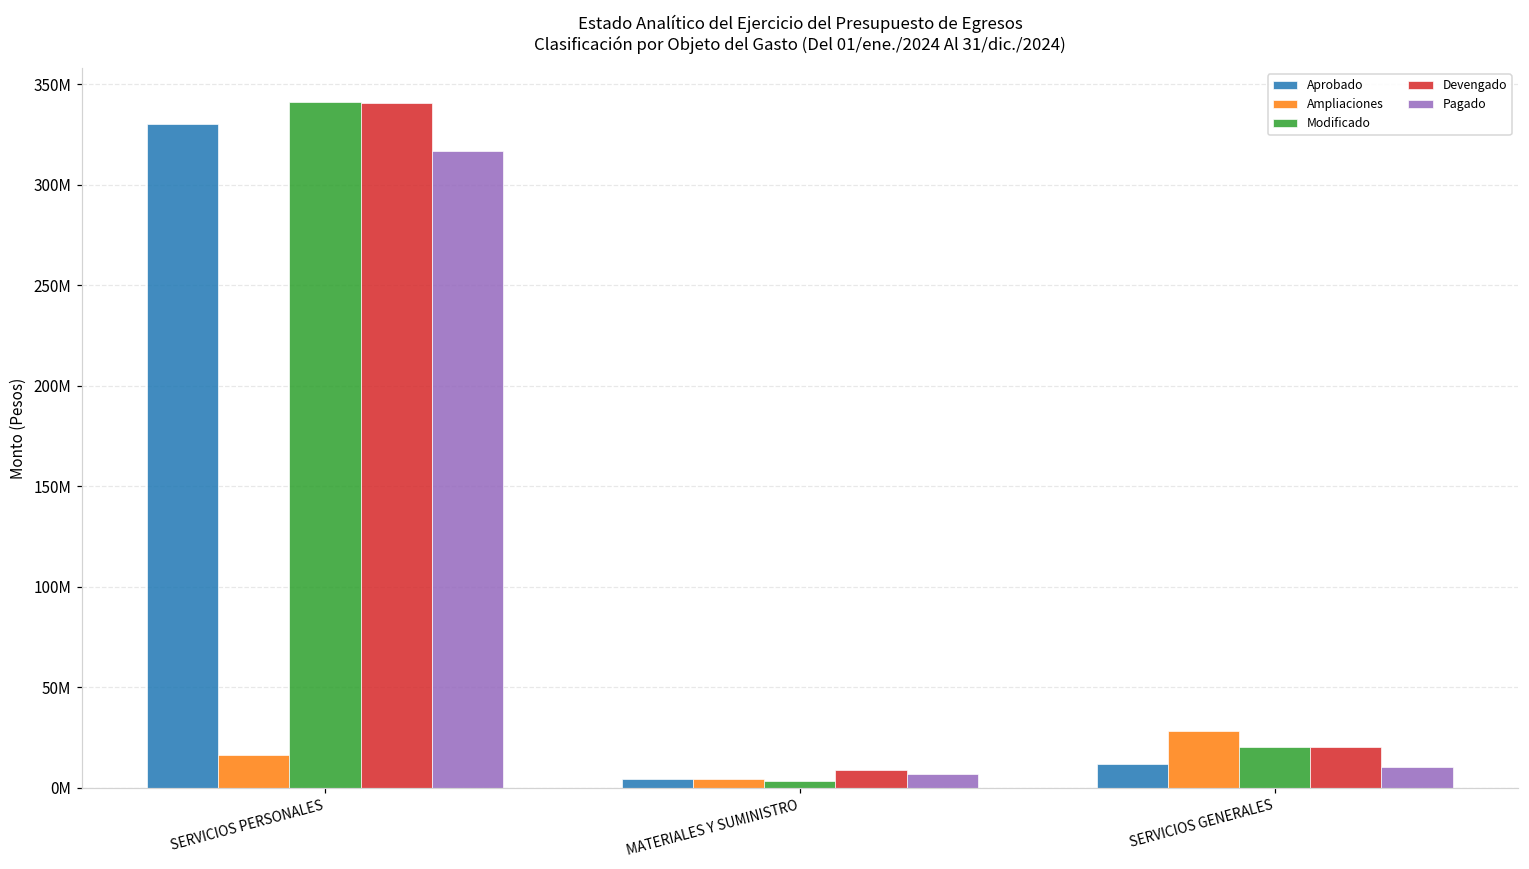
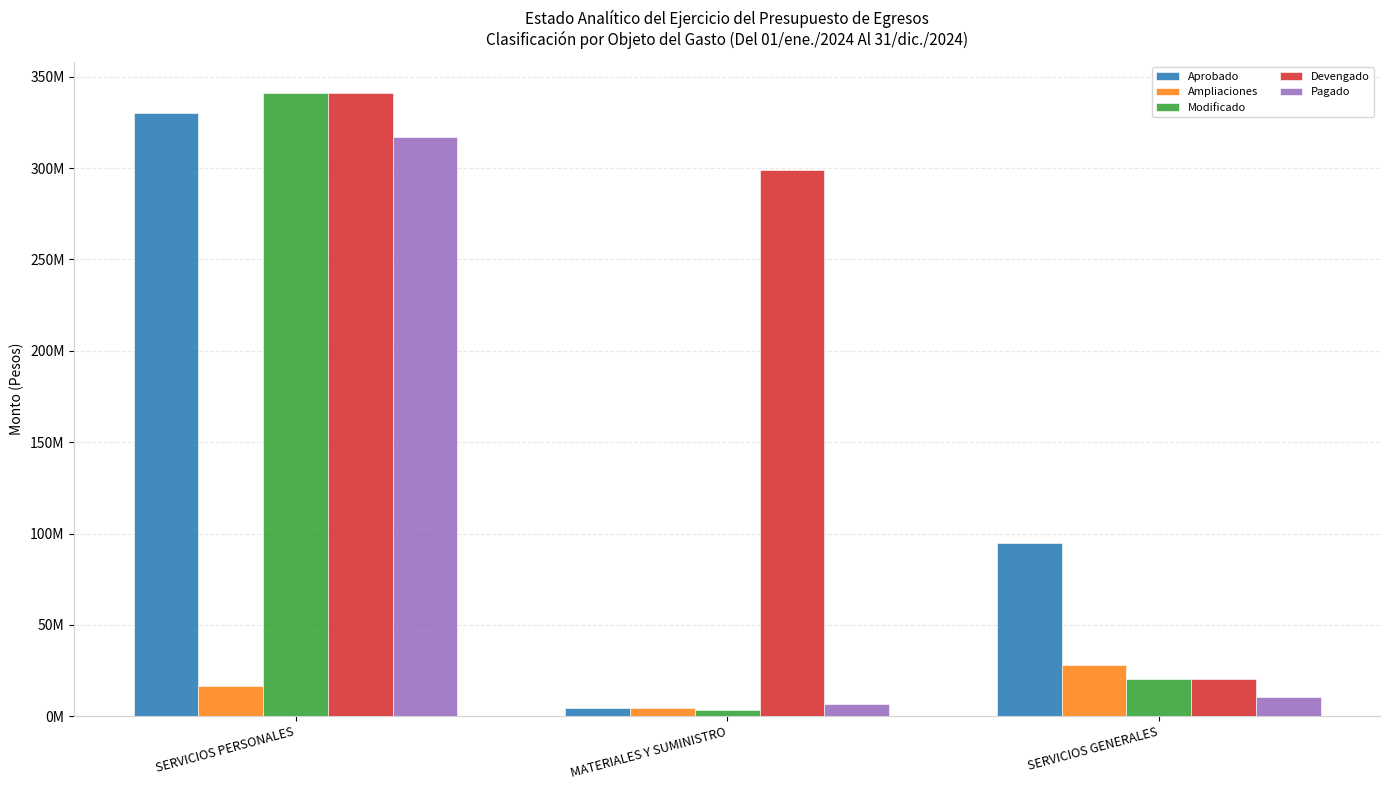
Devengado, MATERIALES Y SUMINISTRO: 9000000 -> 299000000
Aprobado, SERVICIOS GENERALES: 12000000 -> 95000000
